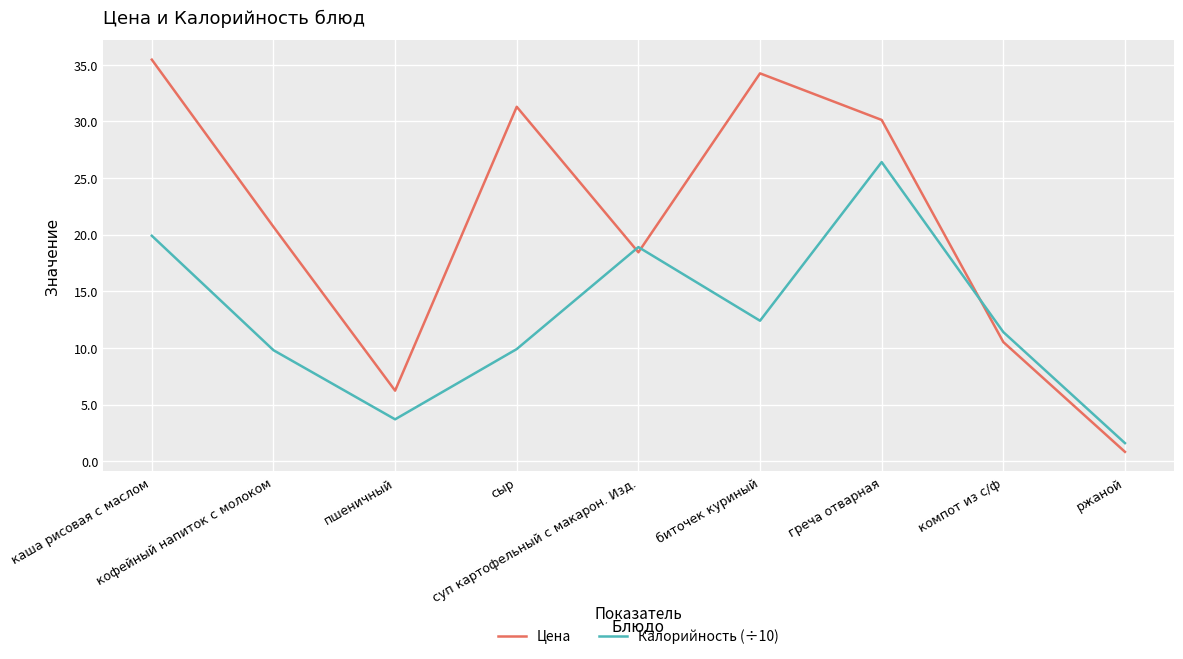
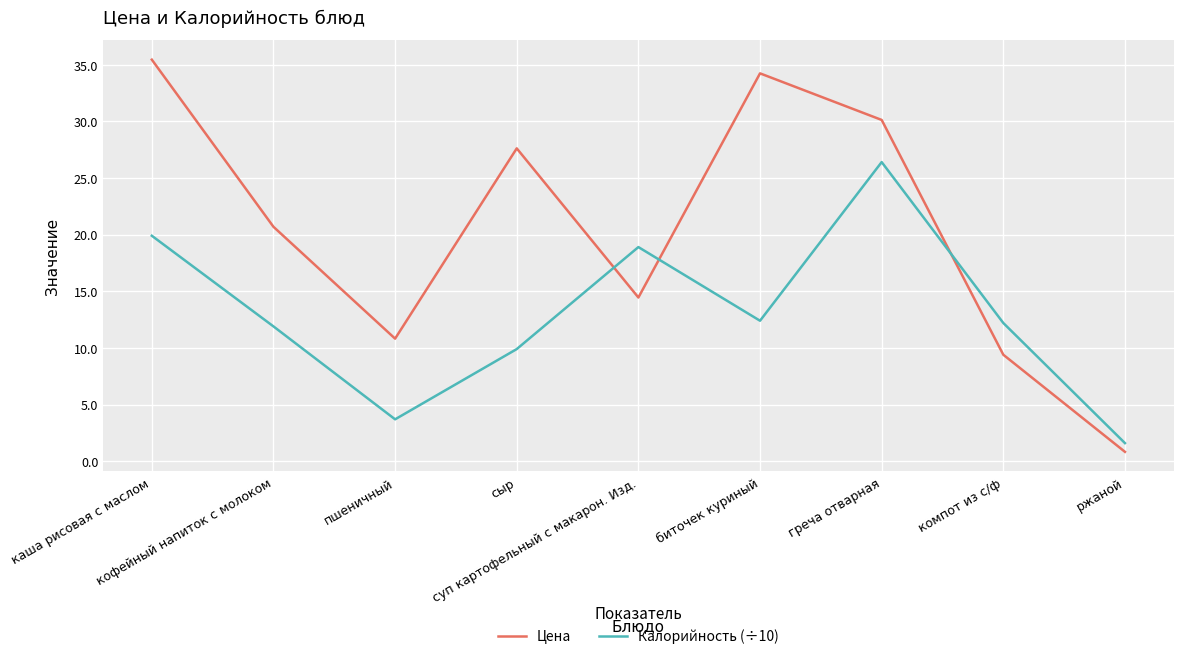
Калорийность (÷10), кофейный напиток с молоком: 9.8 -> 11.9
Цена, пшеничный: 6.2 -> 10.8
Цена, сыр: 31.3 -> 27.6
Цена, суп картофельный с макарон. Изд.: 18.4 -> 14.5
Цена, компот из с/ф: 10.5 -> 9.4
Калорийность (÷10), компот из с/ф: 11.4 -> 12.2
